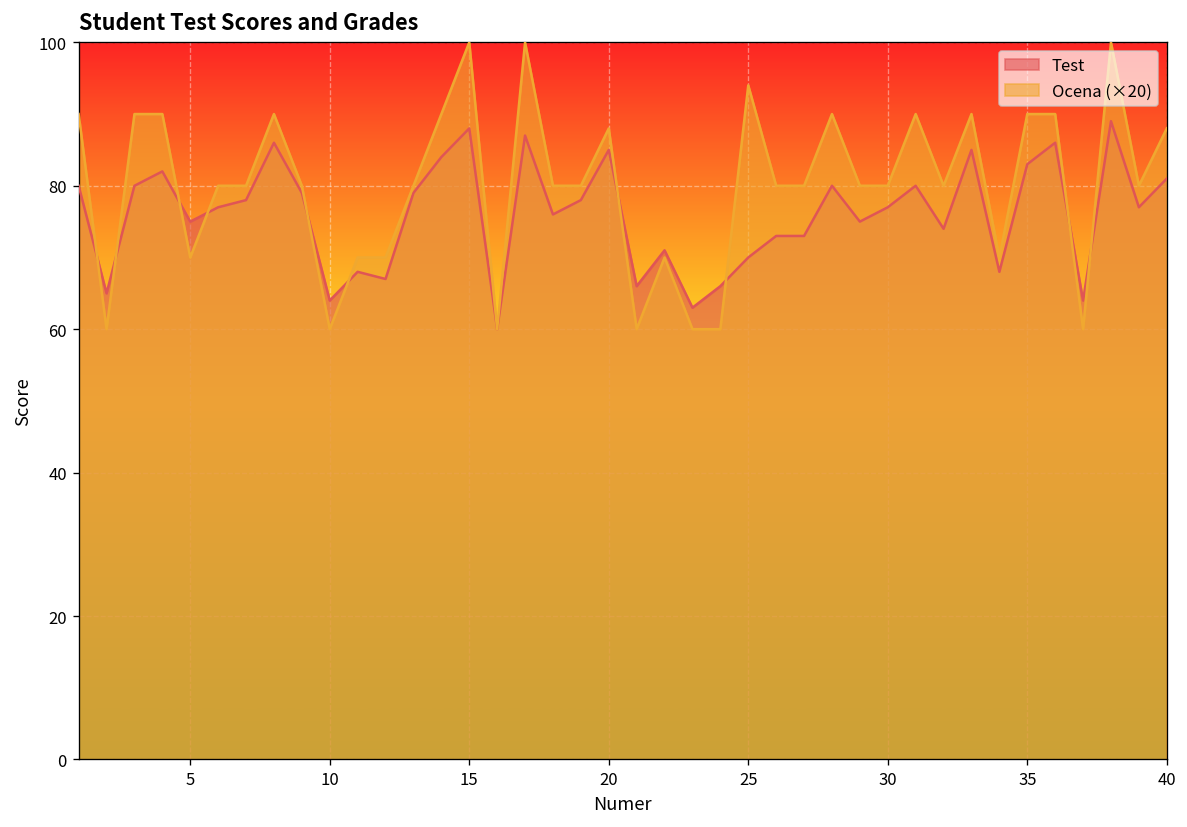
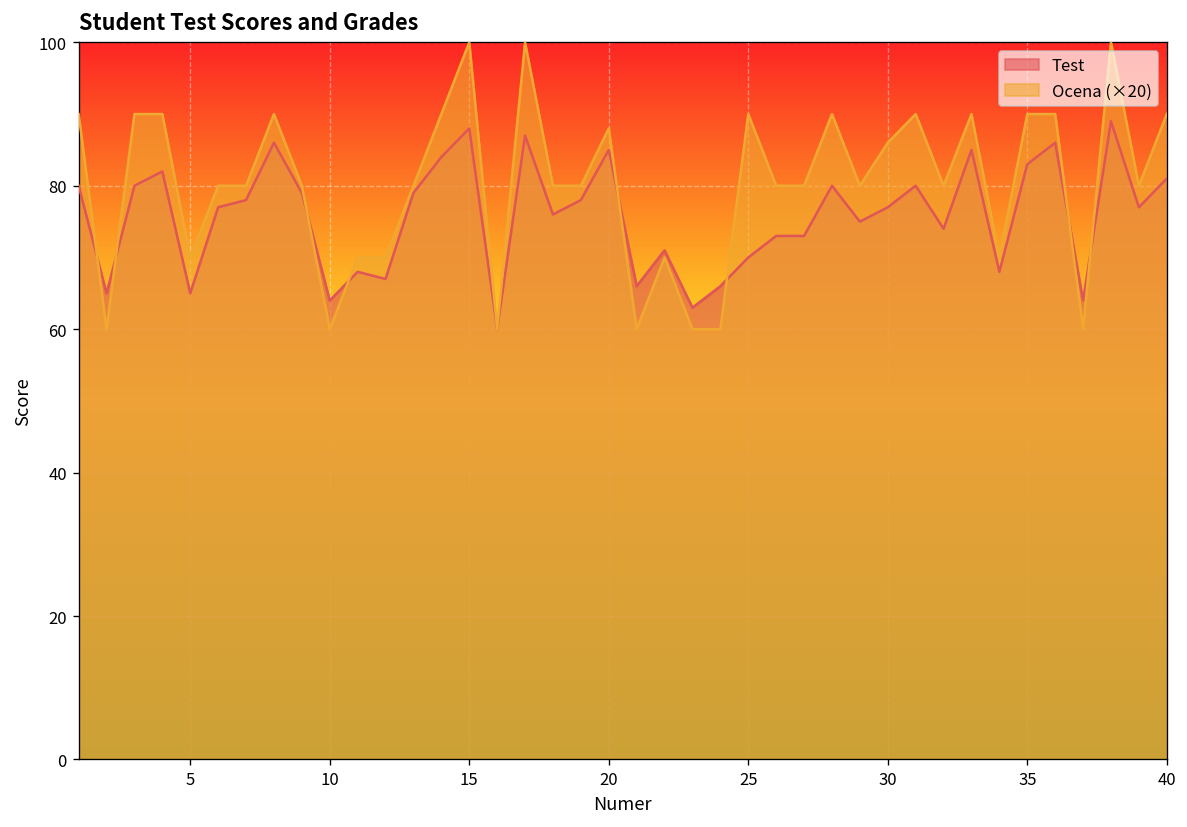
Test, 5: 75 -> 65
Ocena (×20), 25: 94 -> 90
Ocena (×20), 30: 80 -> 86
Ocena (×20), 40: 88 -> 90
